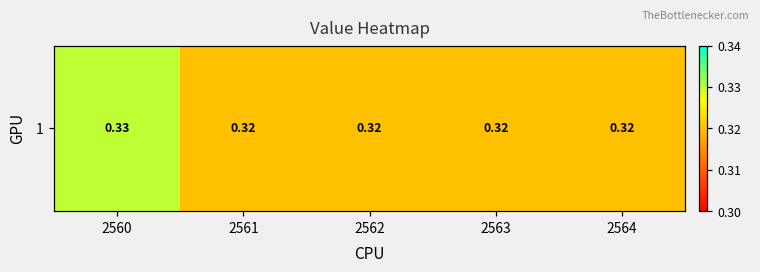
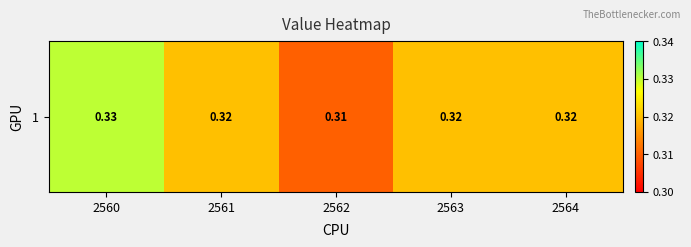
1, 2562: 0.32 -> 0.31
